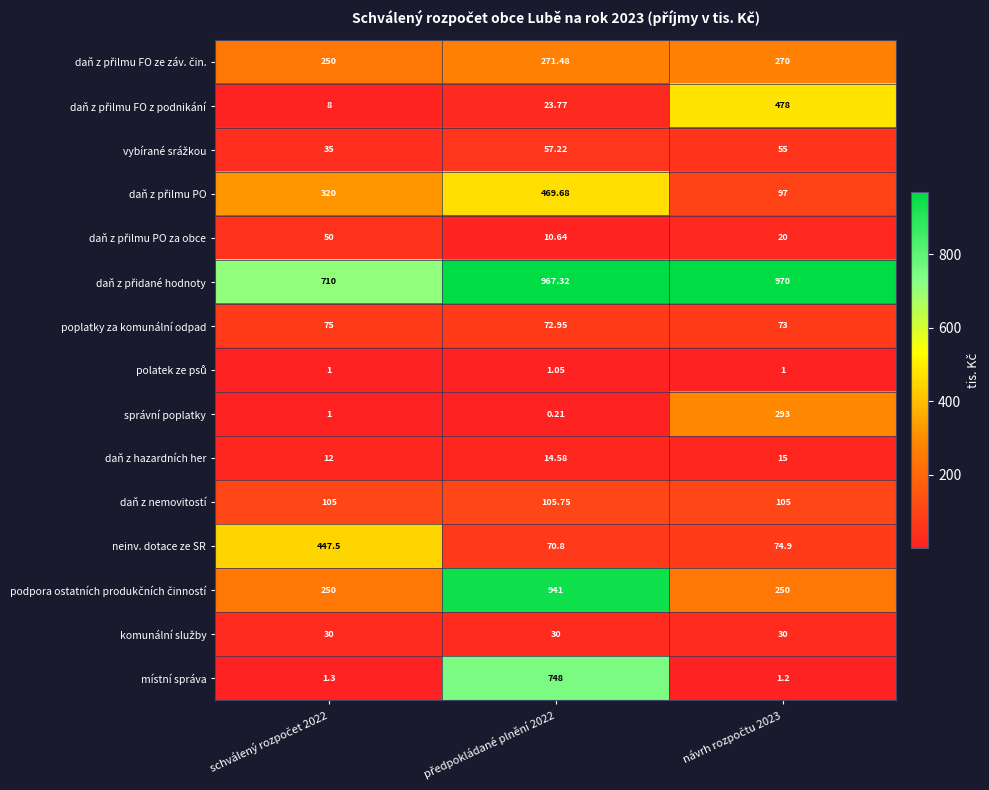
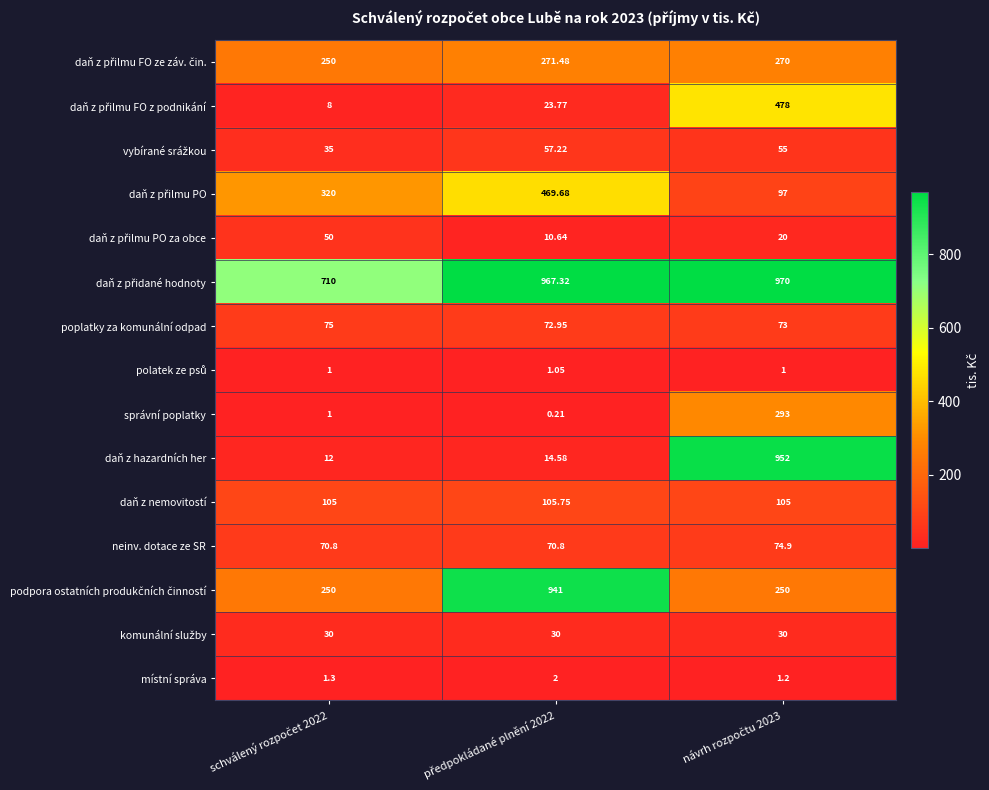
daň z hazardních her, návrh rozpočtu 2023: 15 -> 952
neinv. dotace ze SR, schválený rozpočet 2022: 447.5 -> 70.8
místní správa, předpokládané plnění 2022: 748 -> 2
